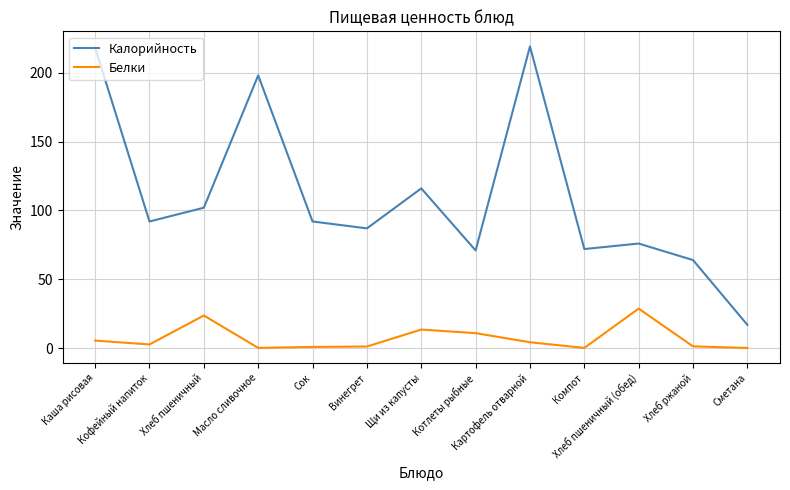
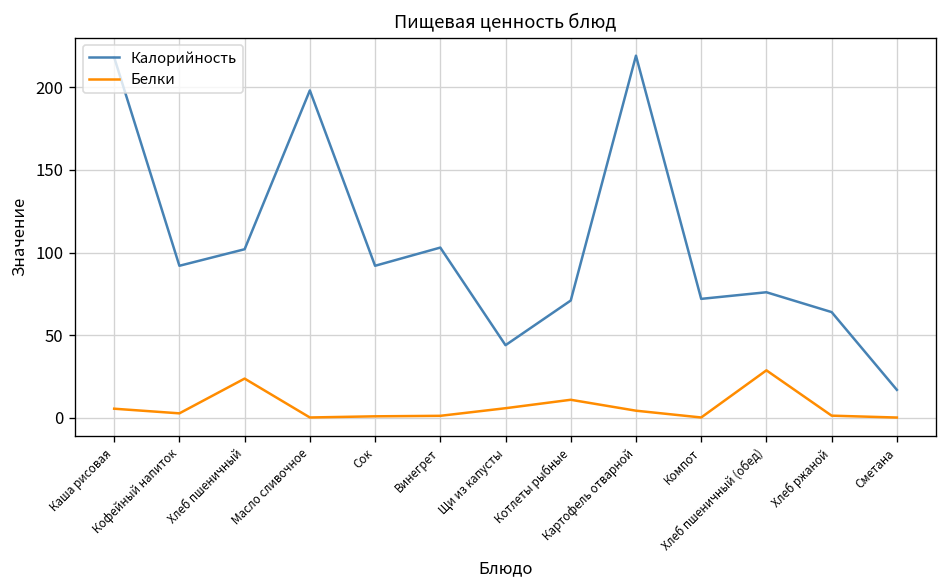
Калорийность, Винегрет: 87 -> 103
Калорийность, Щи из капусты: 116 -> 44
Белки, Щи из капусты: 14 -> 6
